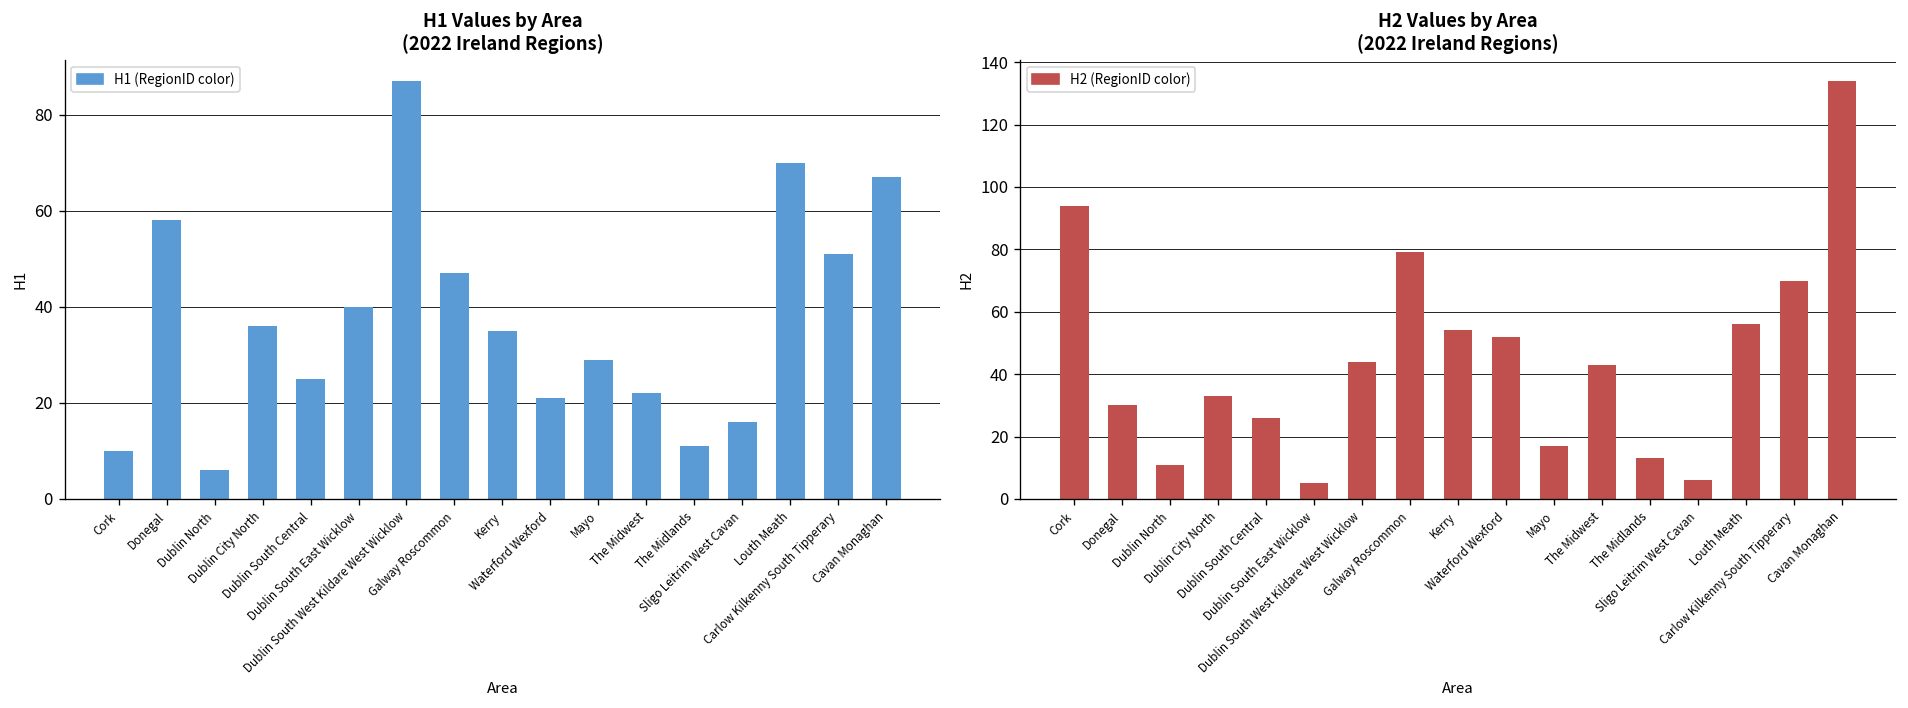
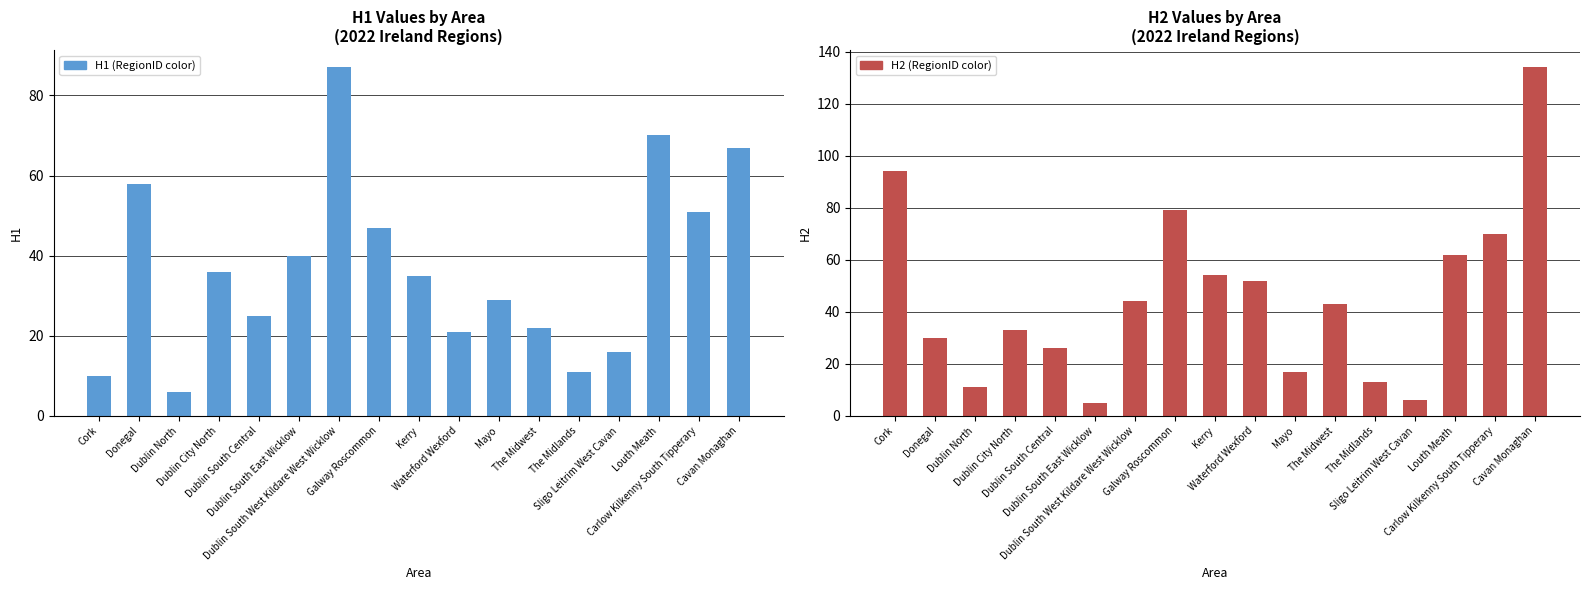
H2 Values by Area (2022 Ireland Regions), Louth Meath: 56 -> 62
